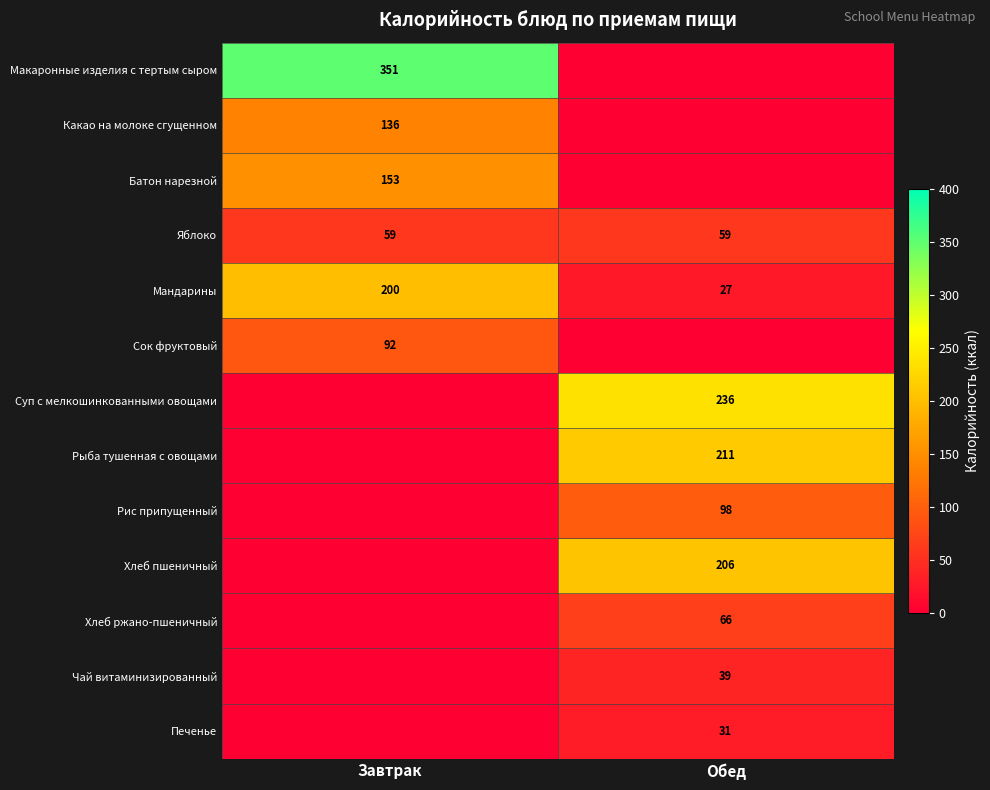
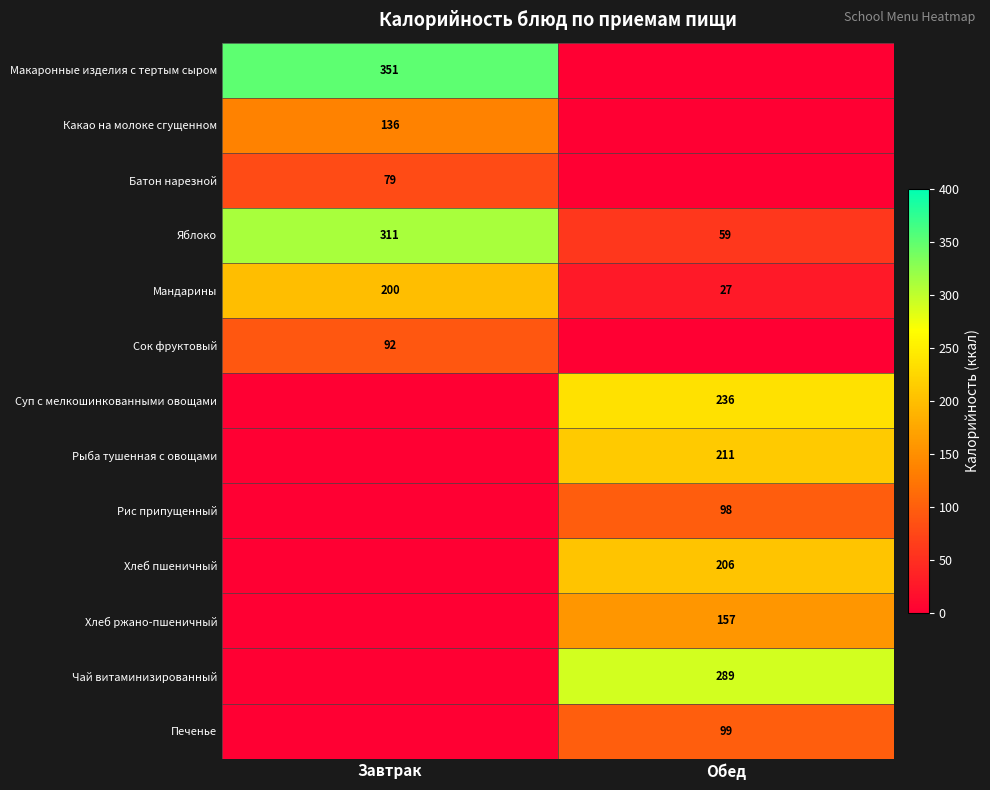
Батон нарезной, Завтрак: 153 -> 79
Яблоко, Завтрак: 59 -> 311
Хлеб ржано-пшеничный, Обед: 66 -> 157
Чай витаминизированный, Обед: 39 -> 289
Печенье, Обед: 31 -> 99
